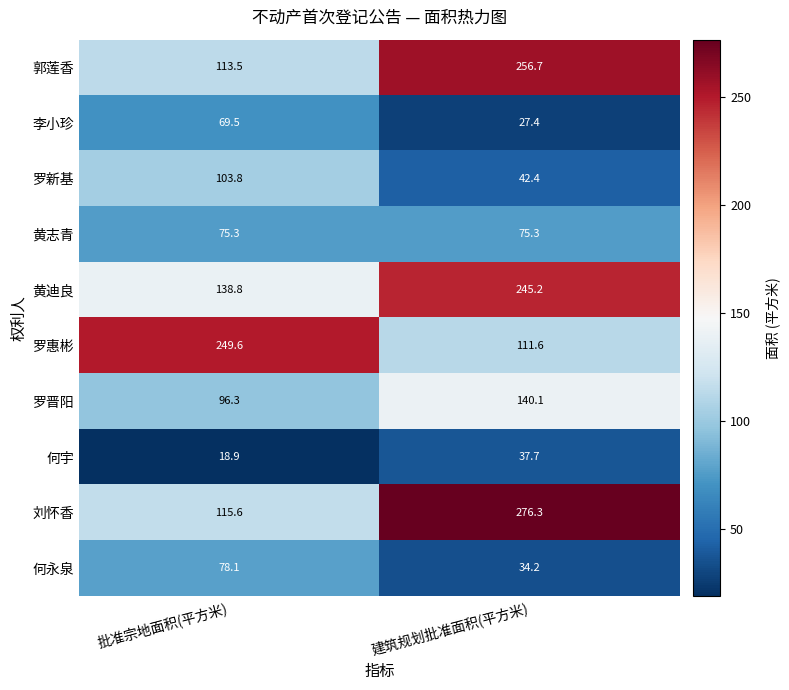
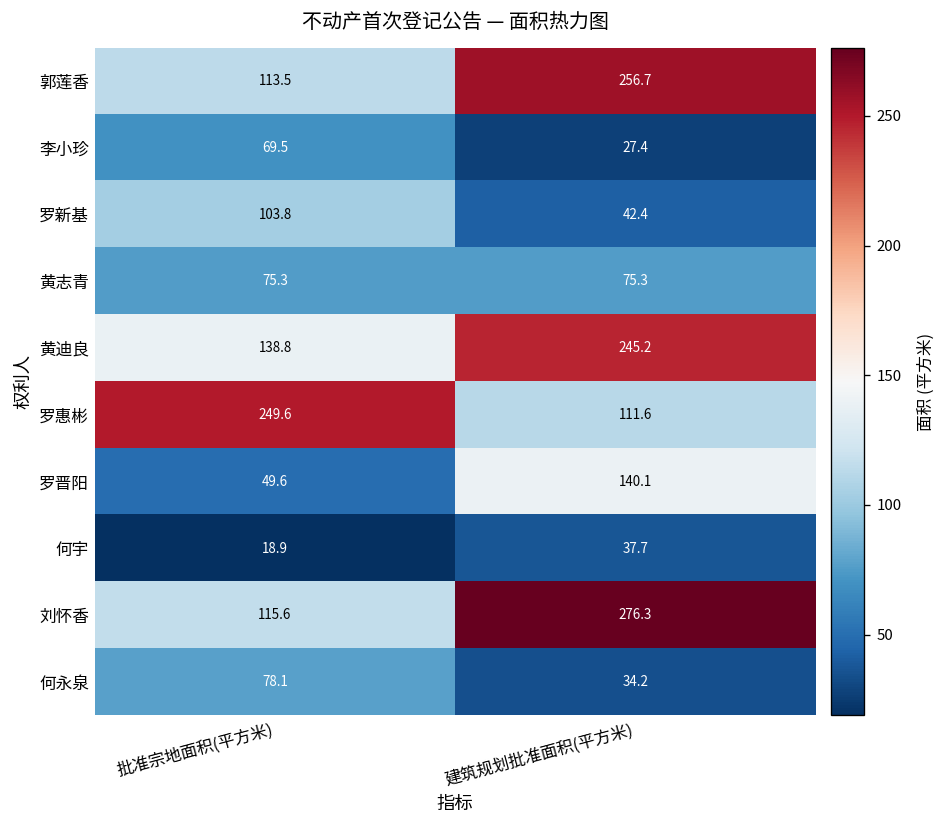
罗晋阳, 批准宗地面积(平方米): 96.3 -> 49.6
